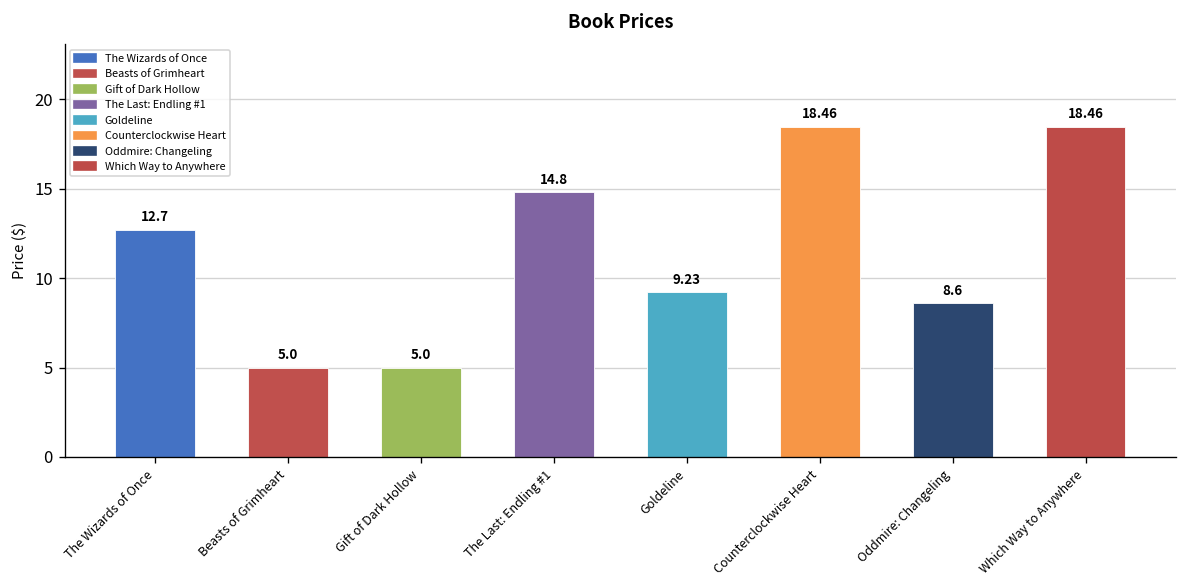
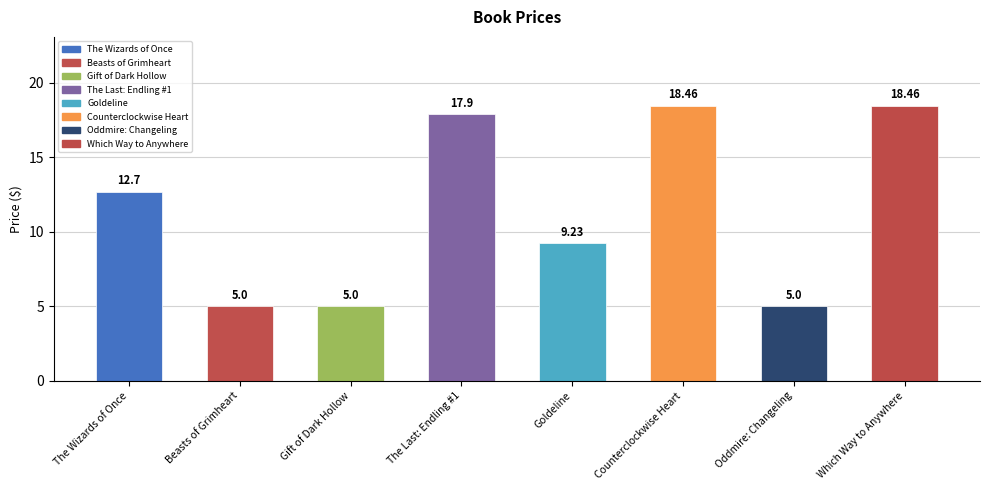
The Last: Endling #1: 14.8 -> 17.9
Oddmire: Changeling: 8.6 -> 5.0
